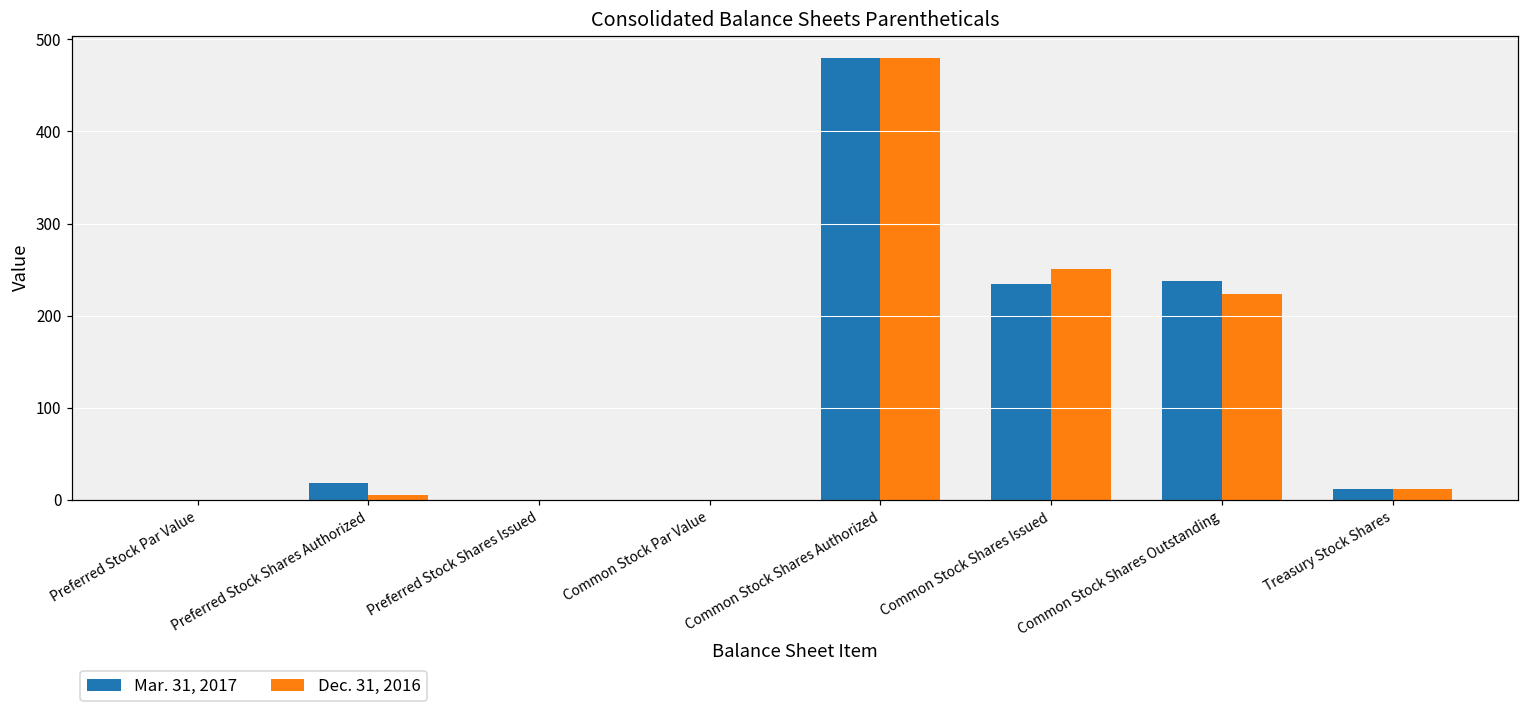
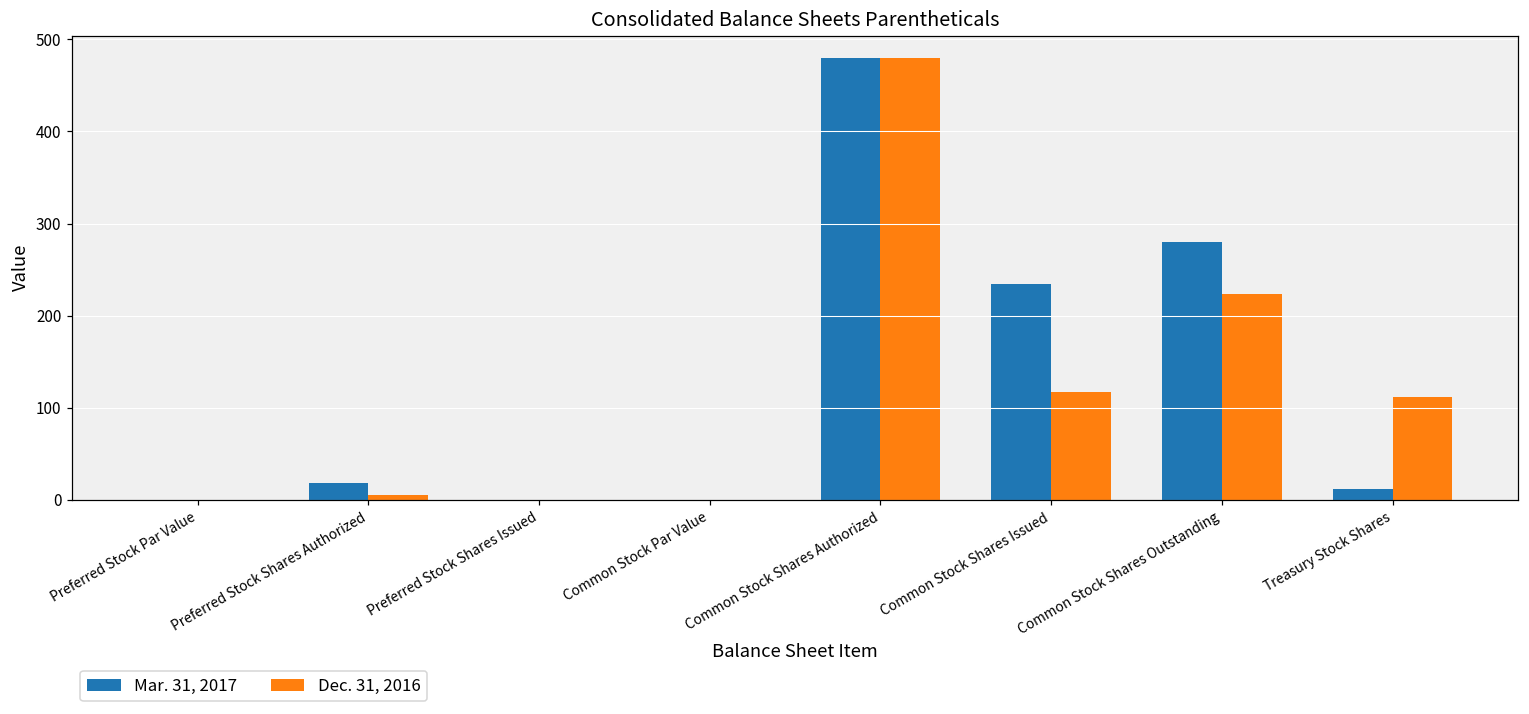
Dec. 31, 2016, Common Stock Shares Issued: 250 -> 120
Mar. 31, 2017, Common Stock Shares Outstanding: 240 -> 280
Dec. 31, 2016, Treasury Stock Shares: 10 -> 110
